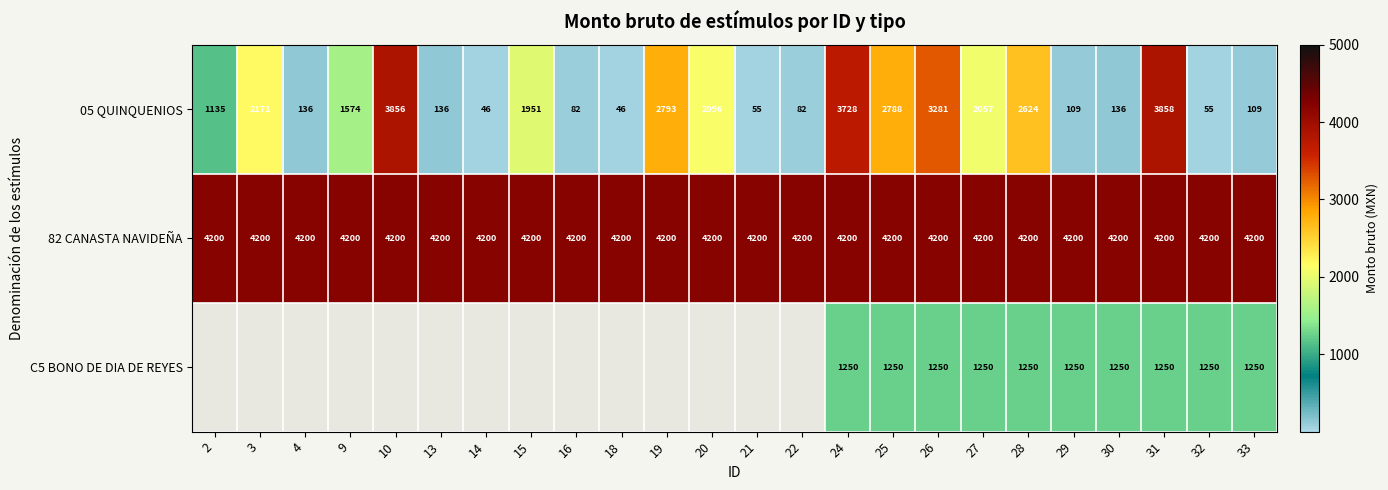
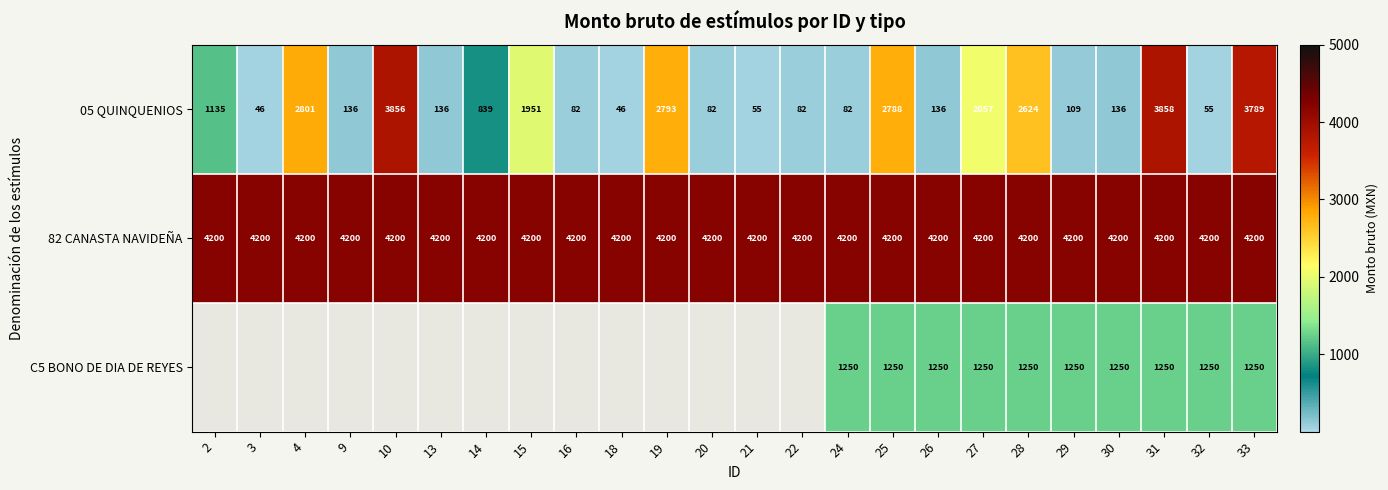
05 QUINQUENIOS, 3: 2171 -> 46
05 QUINQUENIOS, 4: 136 -> 2801
05 QUINQUENIOS, 9: 1574 -> 136
05 QUINQUENIOS, 14: 46 -> 839
05 QUINQUENIOS, 20: 2096 -> 82
05 QUINQUENIOS, 24: 3728 -> 82
05 QUINQUENIOS, 26: 3281 -> 136
05 QUINQUENIOS, 33: 109 -> 3789
